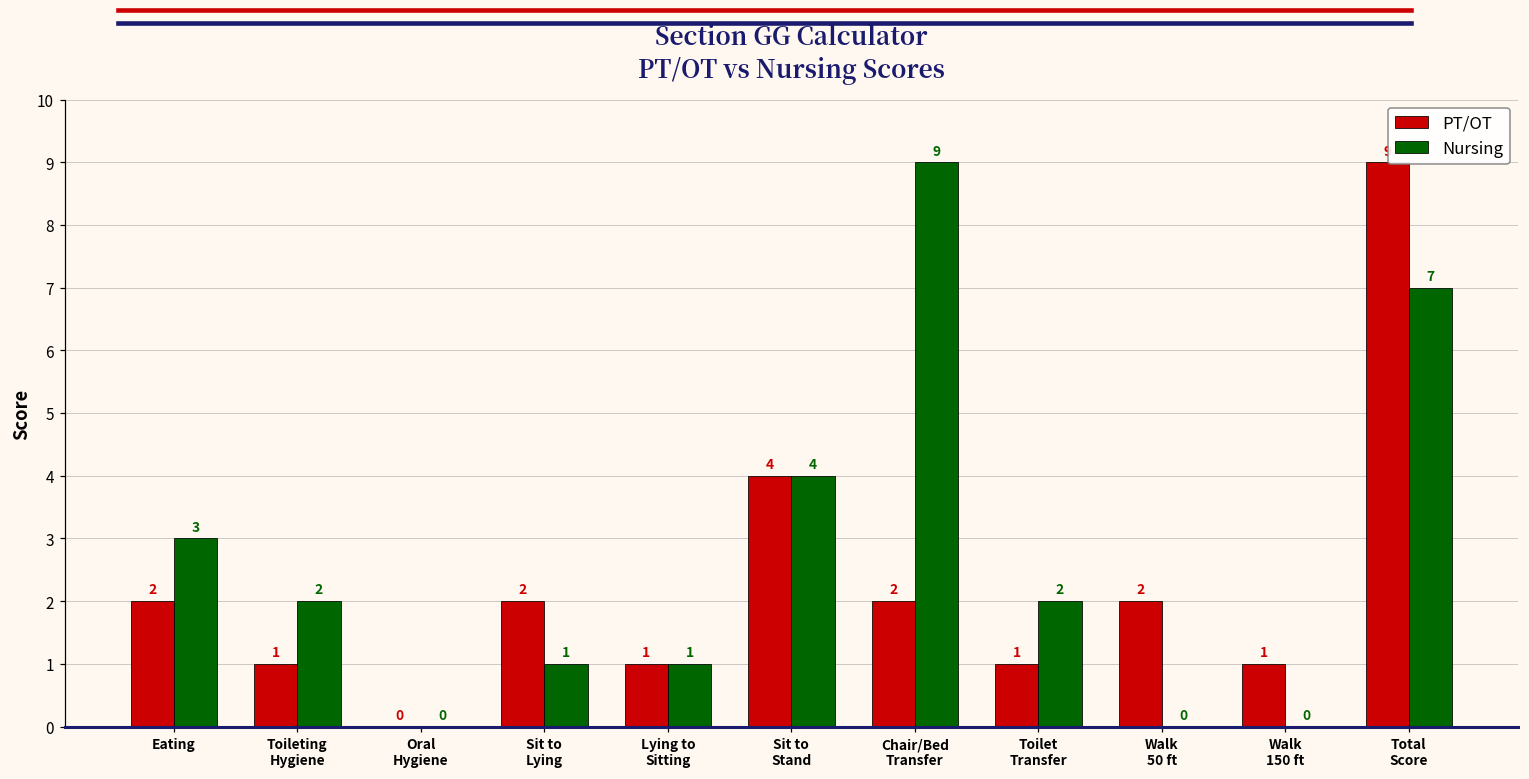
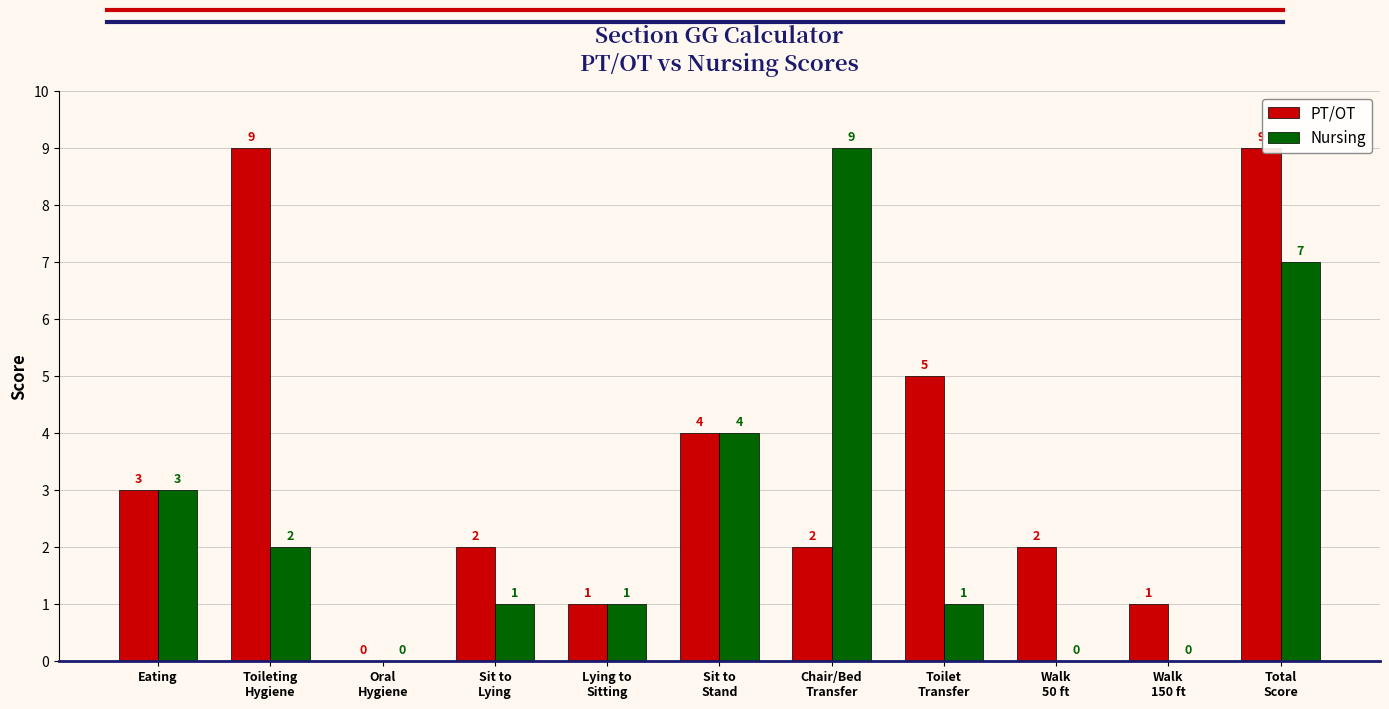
PT/OT, Eating: 2 -> 3
PT/OT, Toileting Hygiene: 1 -> 9
PT/OT, Toilet Transfer: 1 -> 5
Nursing, Toilet Transfer: 2 -> 1
